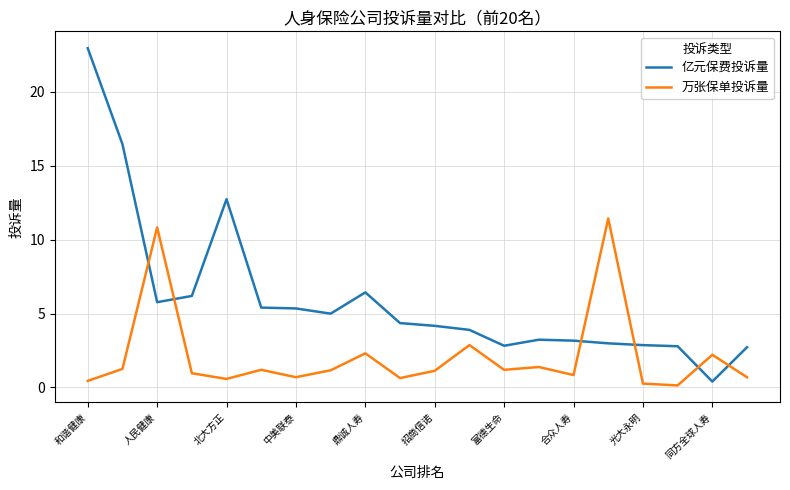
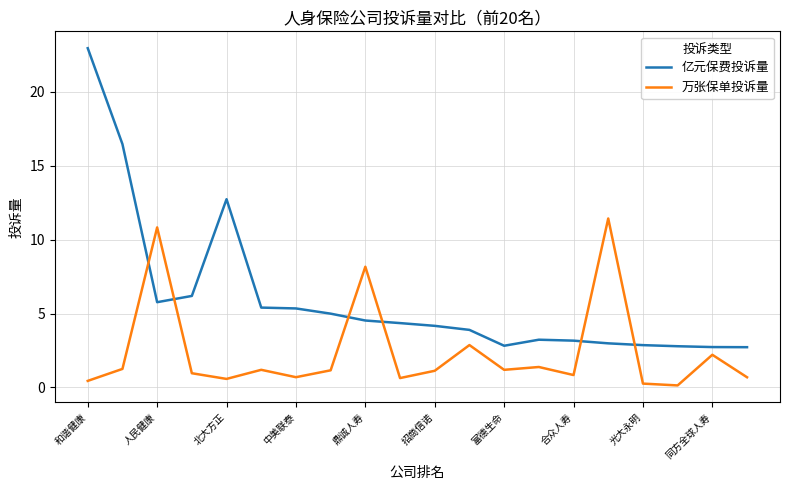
亿元保费投诉量, 鼎诚人寿: 6.4 -> 4.5
万张保单投诉量, 鼎诚人寿: 2.3 -> 8.2
亿元保费投诉量, 同方全球人寿: 0.4 -> 2.7
